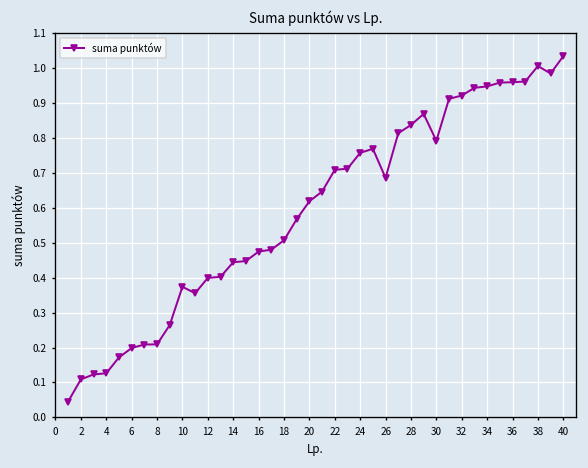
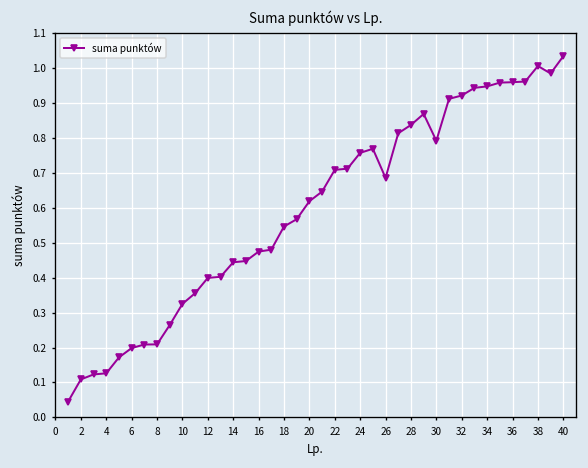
10: 0.37 -> 0.32
18: 0.51 -> 0.55
